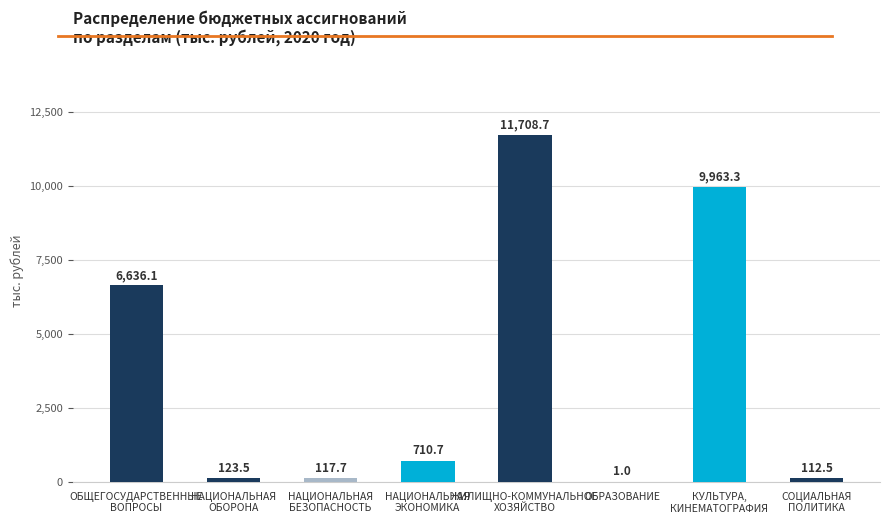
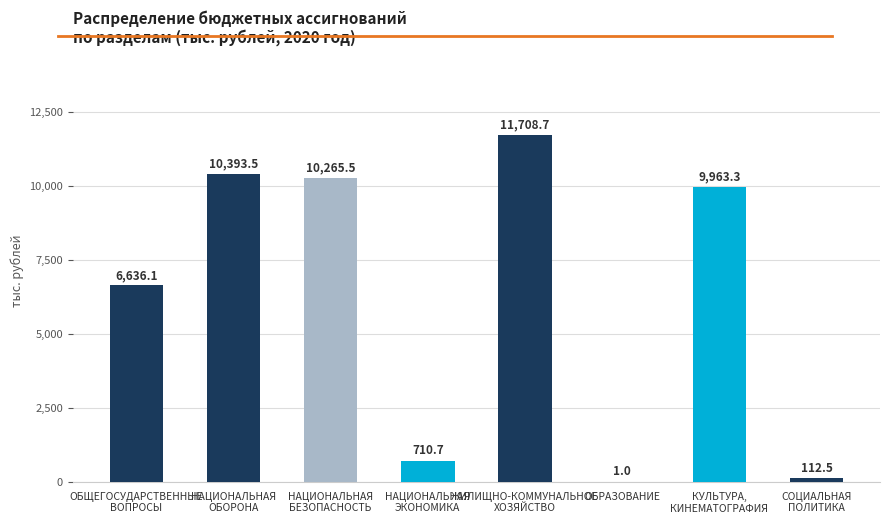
НАЦИОНАЛЬНАЯ ОБОРОНА: 123.5 -> 10,393.5
НАЦИОНАЛЬНАЯ БЕЗОПАСНОСТЬ: 117.7 -> 10,265.5
